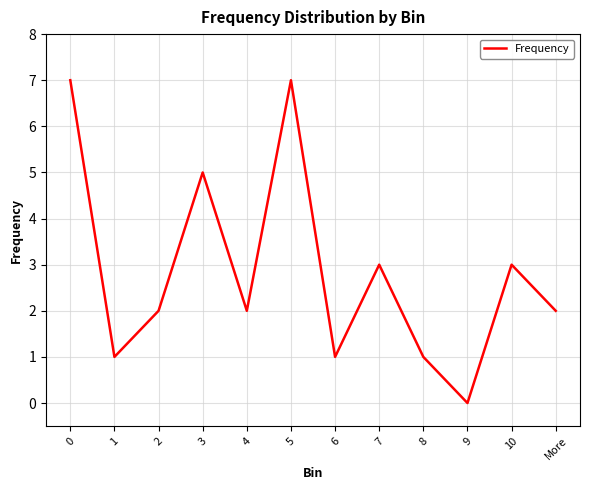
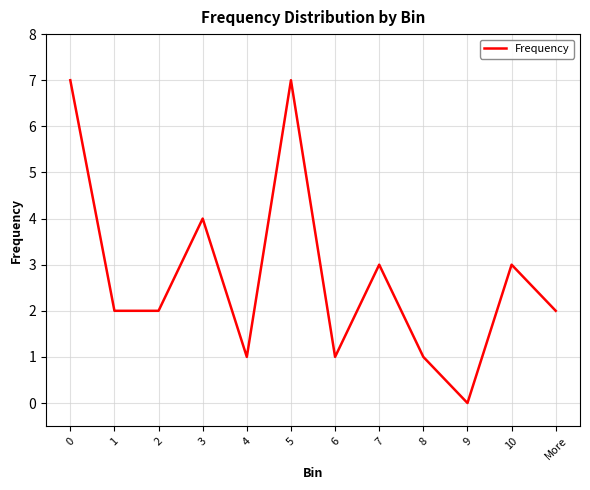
1: 1 -> 2
3: 5 -> 4
4: 2 -> 1
